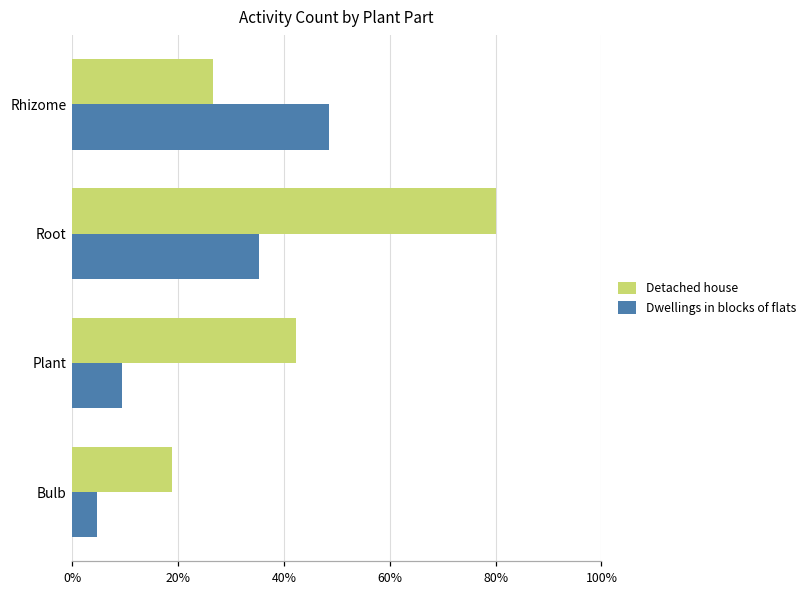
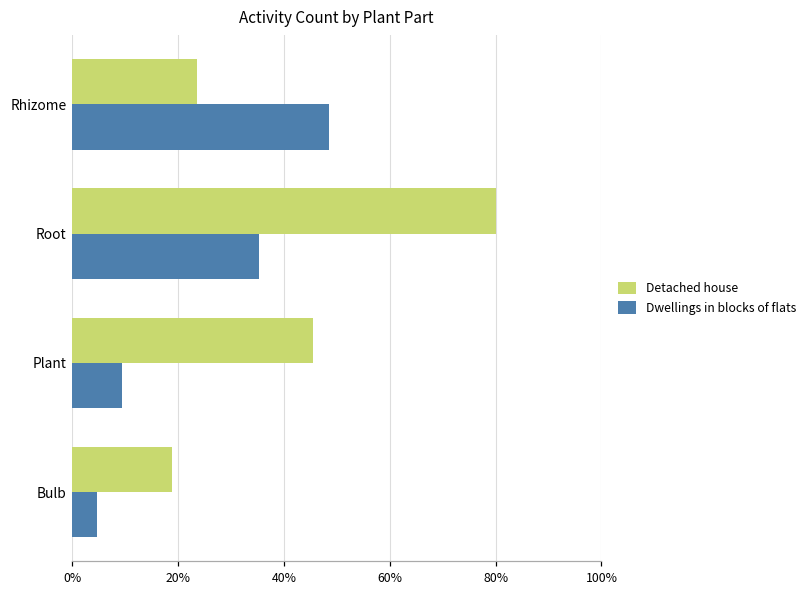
Detached house, Rhizome: 27% -> 24%
Detached house, Plant: 42% -> 45%
